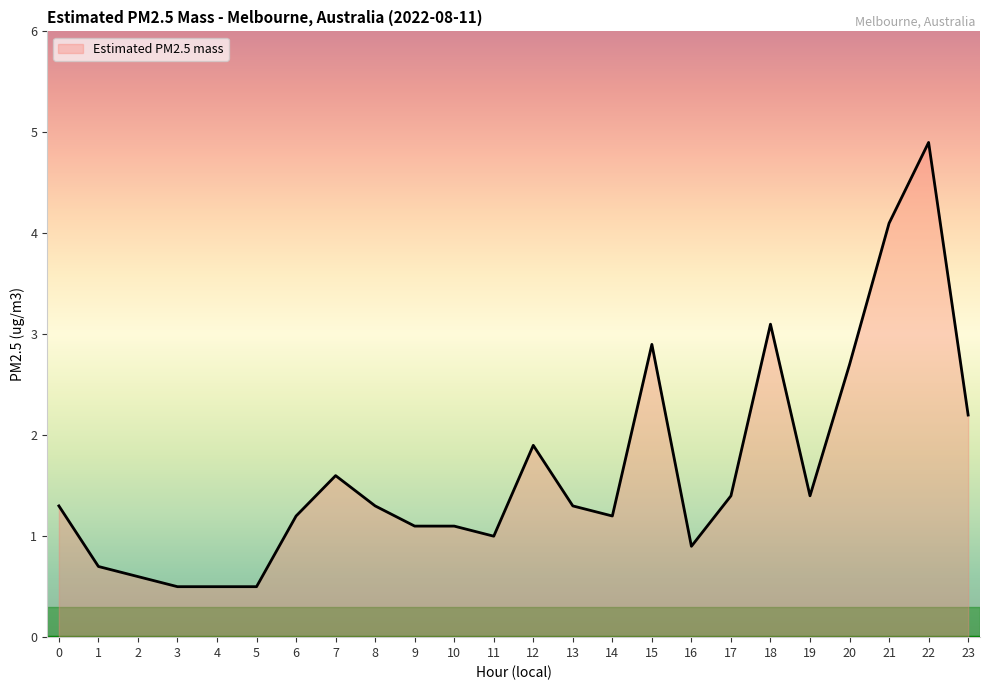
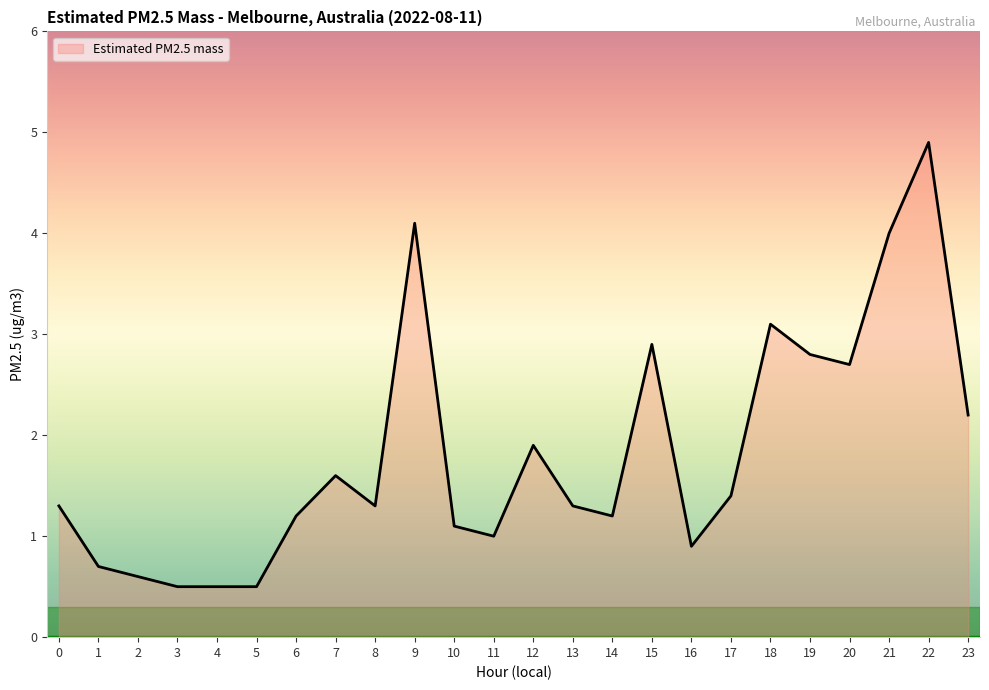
9: 1.1 -> 4.1
19: 1.4 -> 2.8
21: 4.1 -> 4.0
